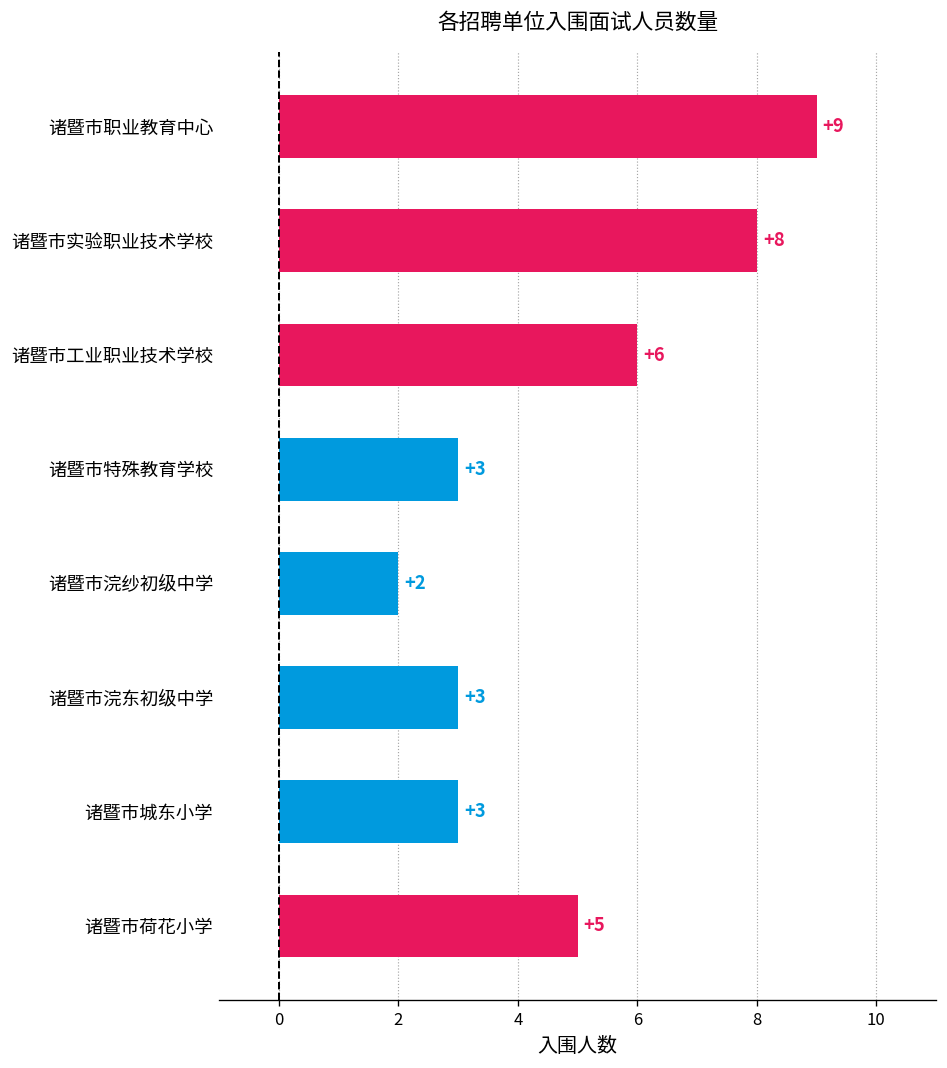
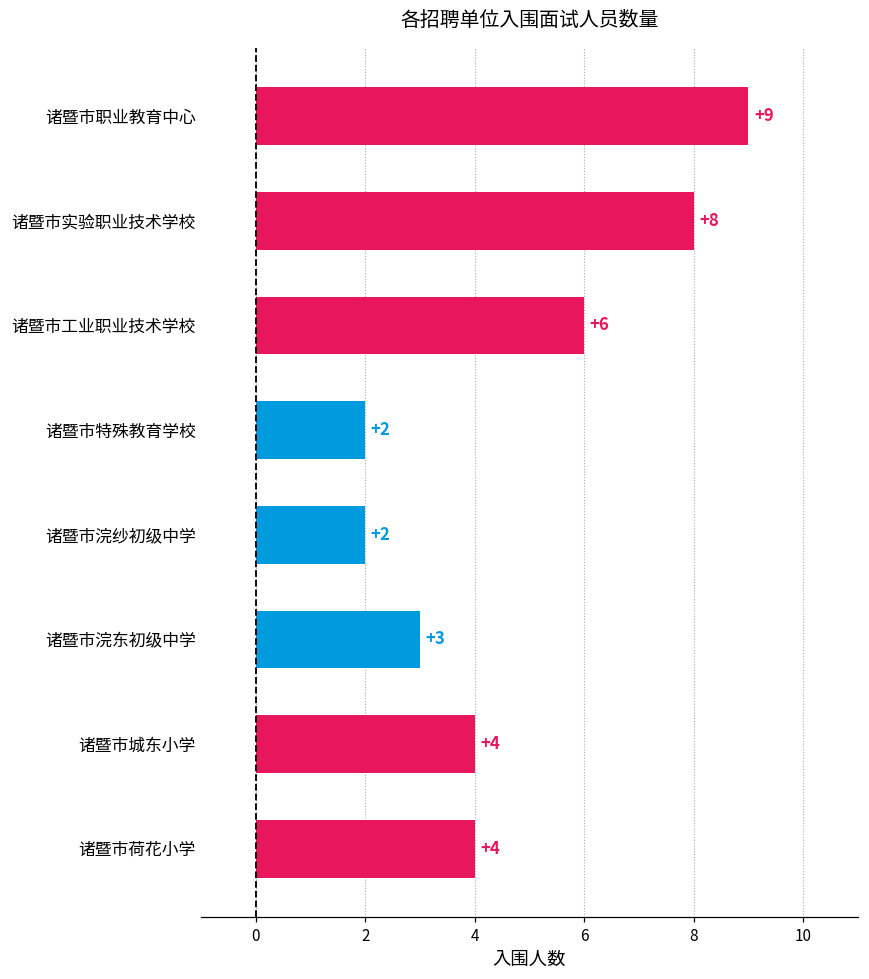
诸暨市特殊教育学校: +3 -> +2
诸暨市城东小学: +3 -> +4
诸暨市荷花小学: +5 -> +4
